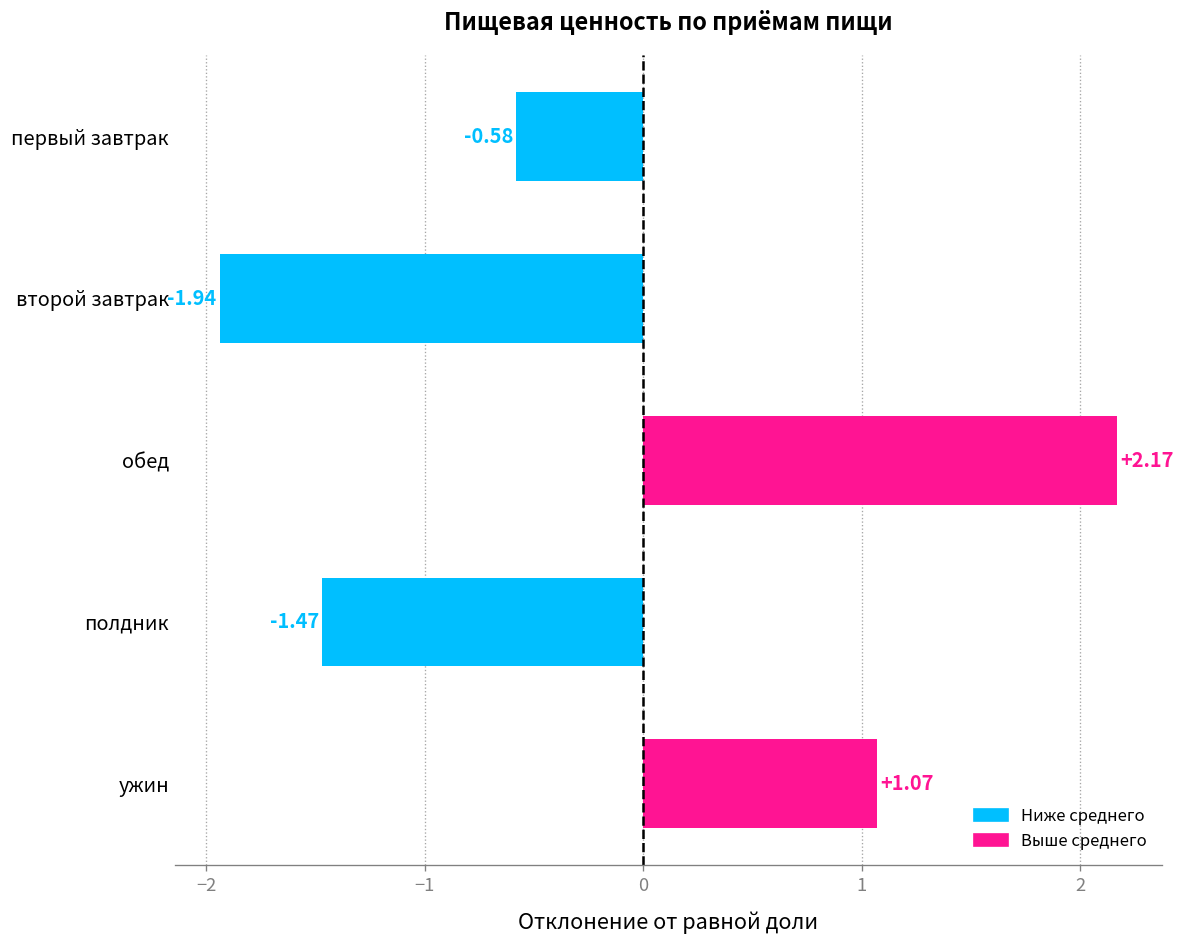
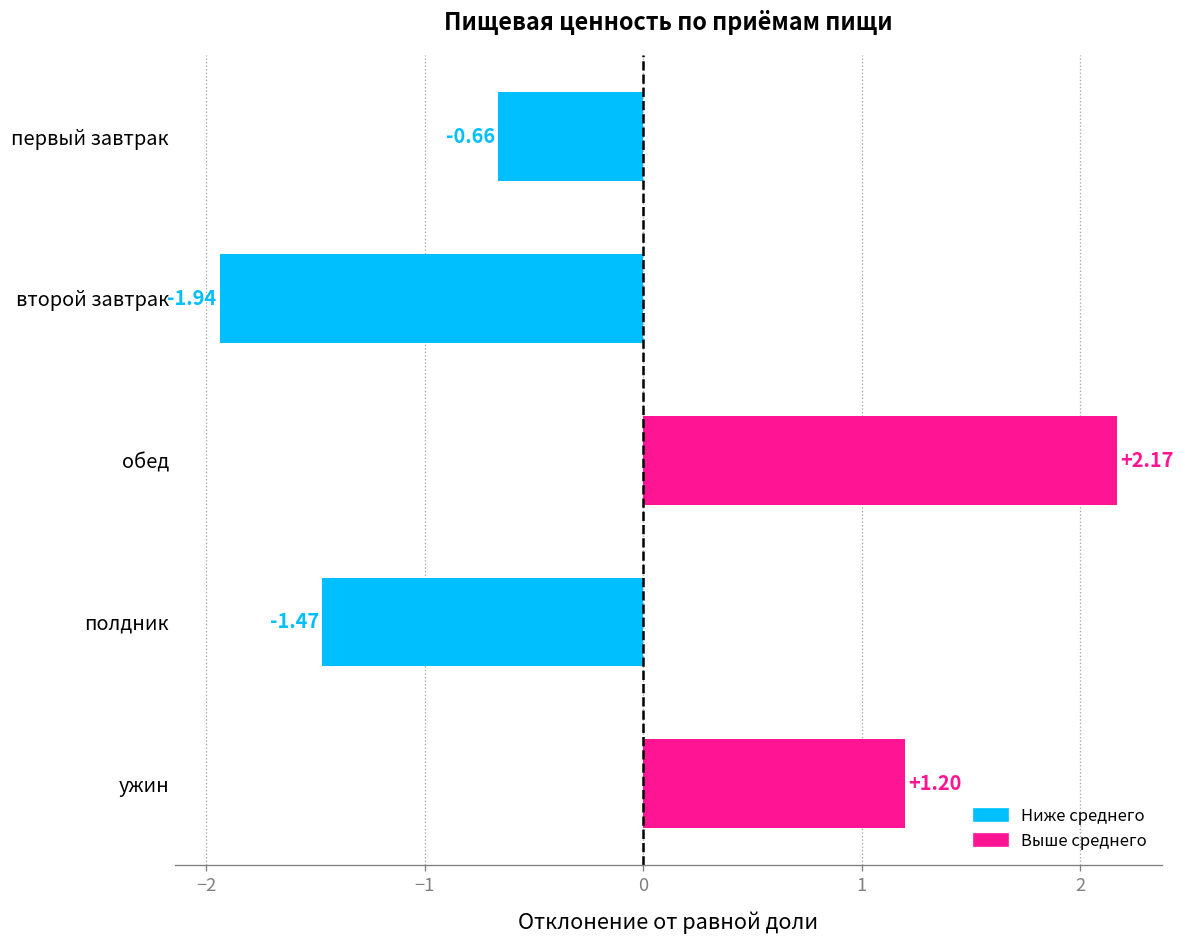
первый завтрак: -0.58 -> -0.66
ужин: +1.07 -> +1.20
